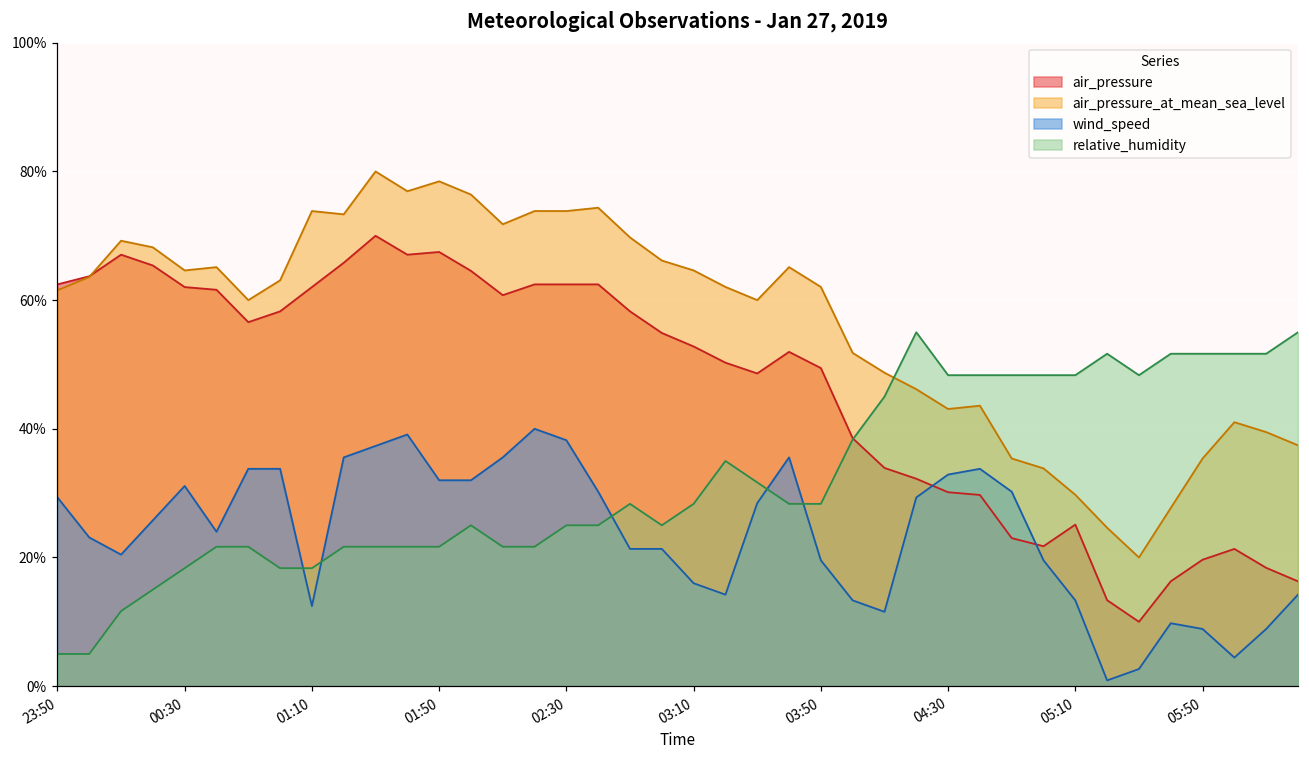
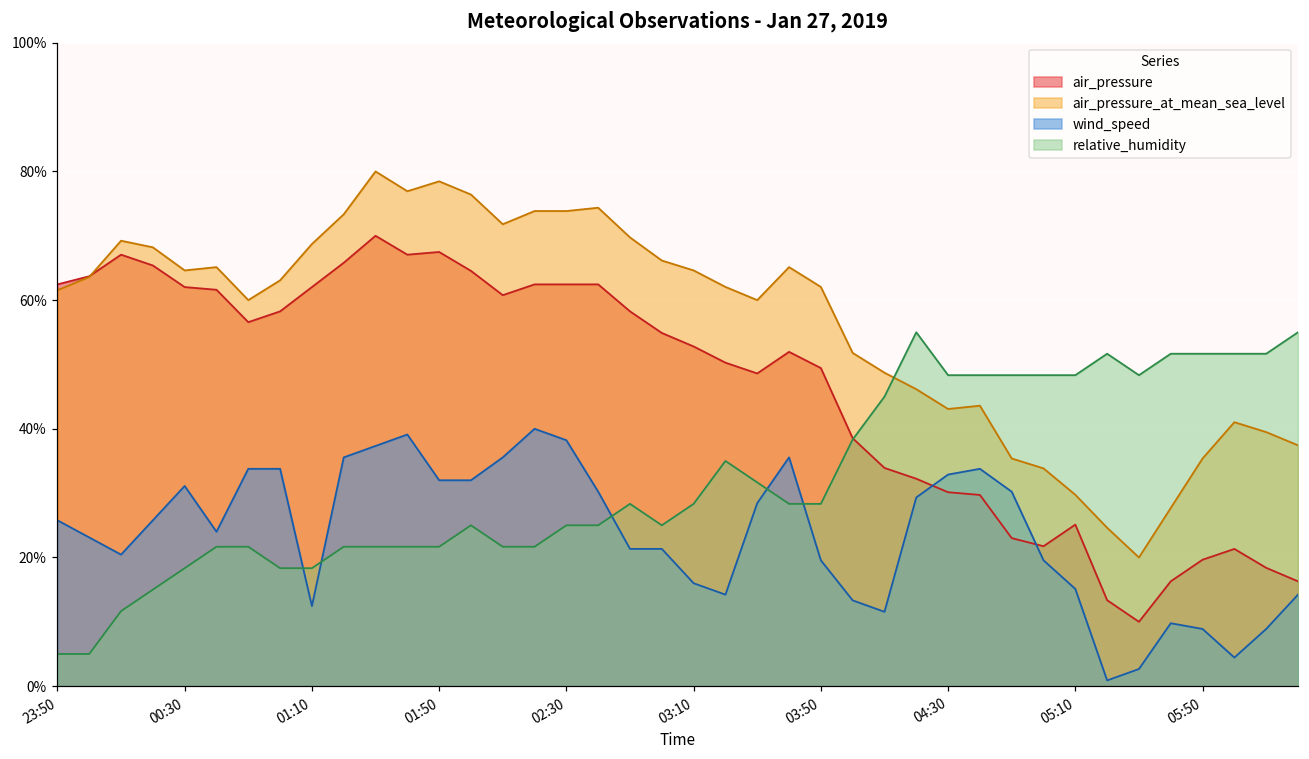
wind_speed, 23:50: 29% -> 26%
air_pressure_at_mean_sea_level, 01:10: 74% -> 69%
wind_speed, 05:10: 13% -> 15%
